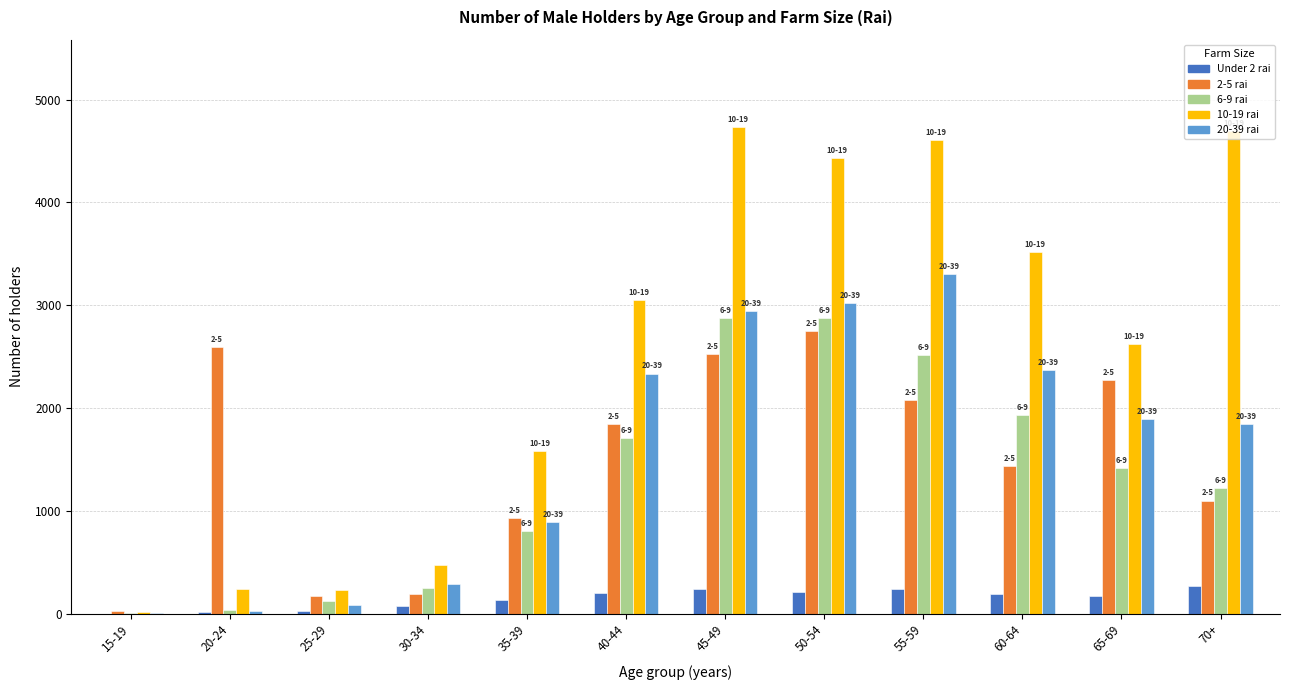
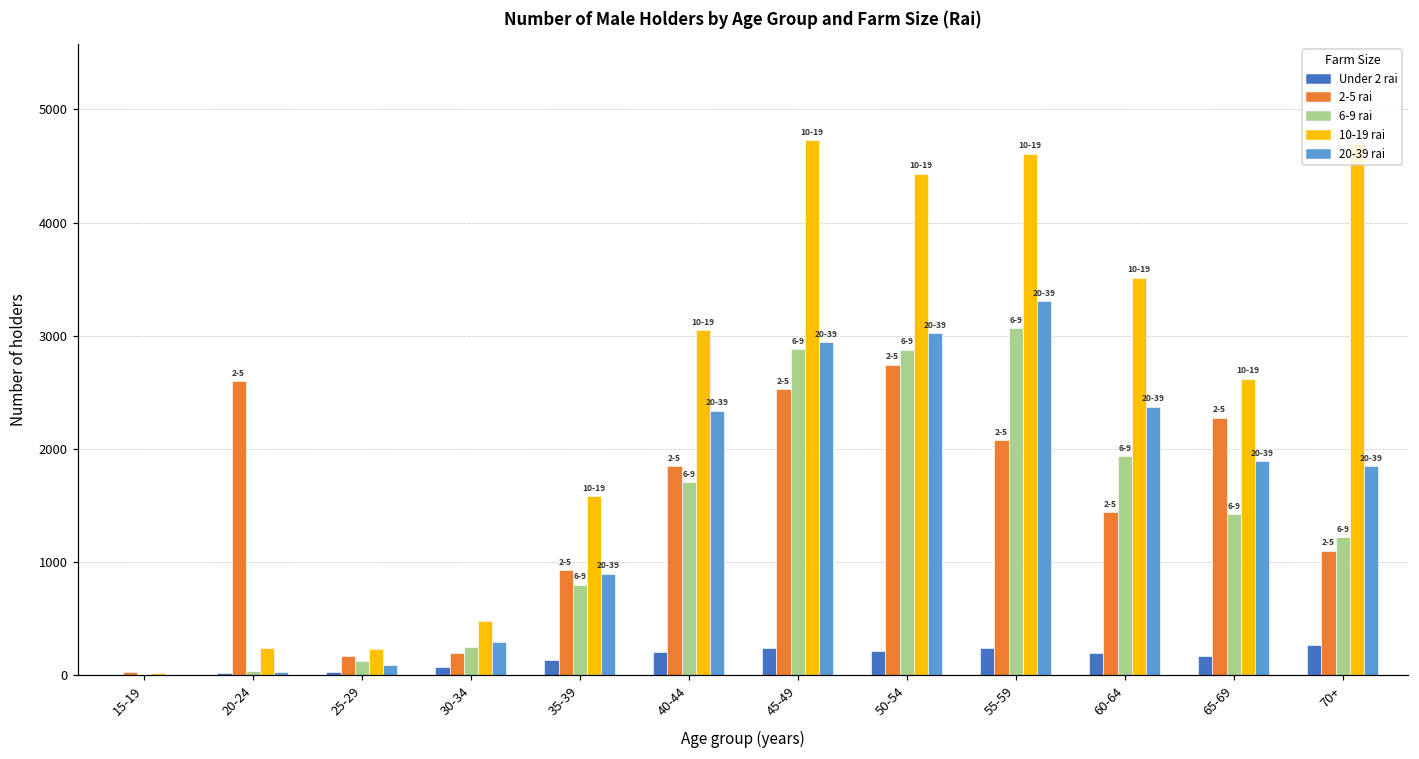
6-9 rai, 55-59: 2520 -> 3070
